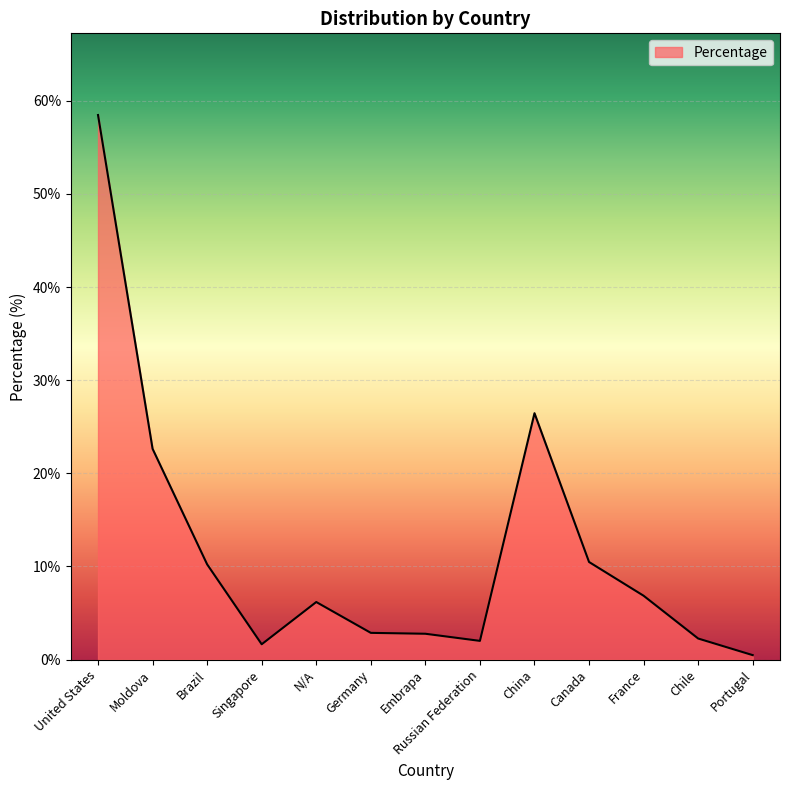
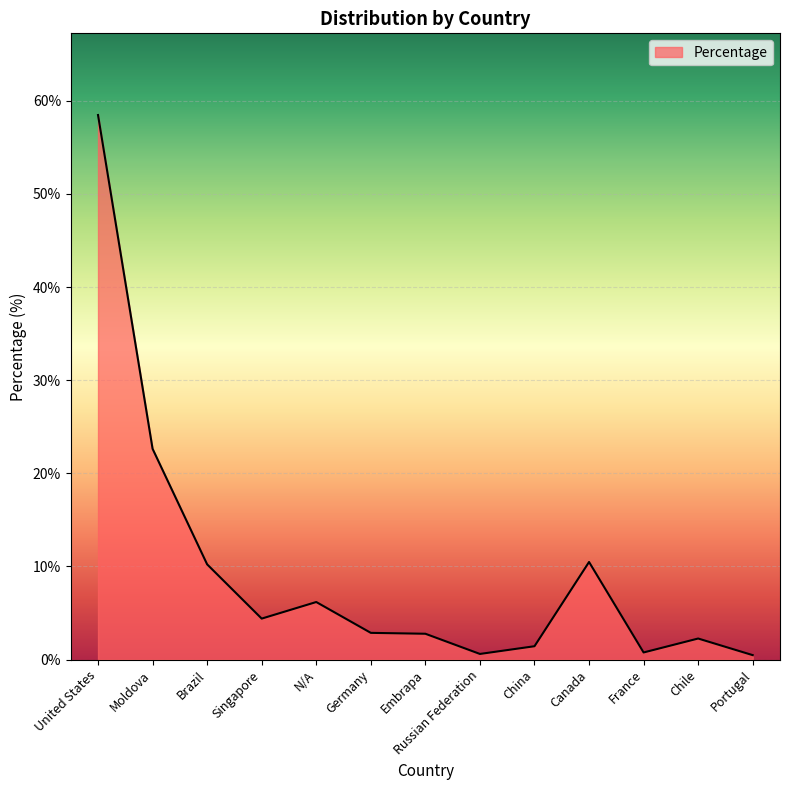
Singapore: 2% -> 4%
Russian Federation: 2% -> 1%
China: 26% -> 1%
France: 7% -> 1%
